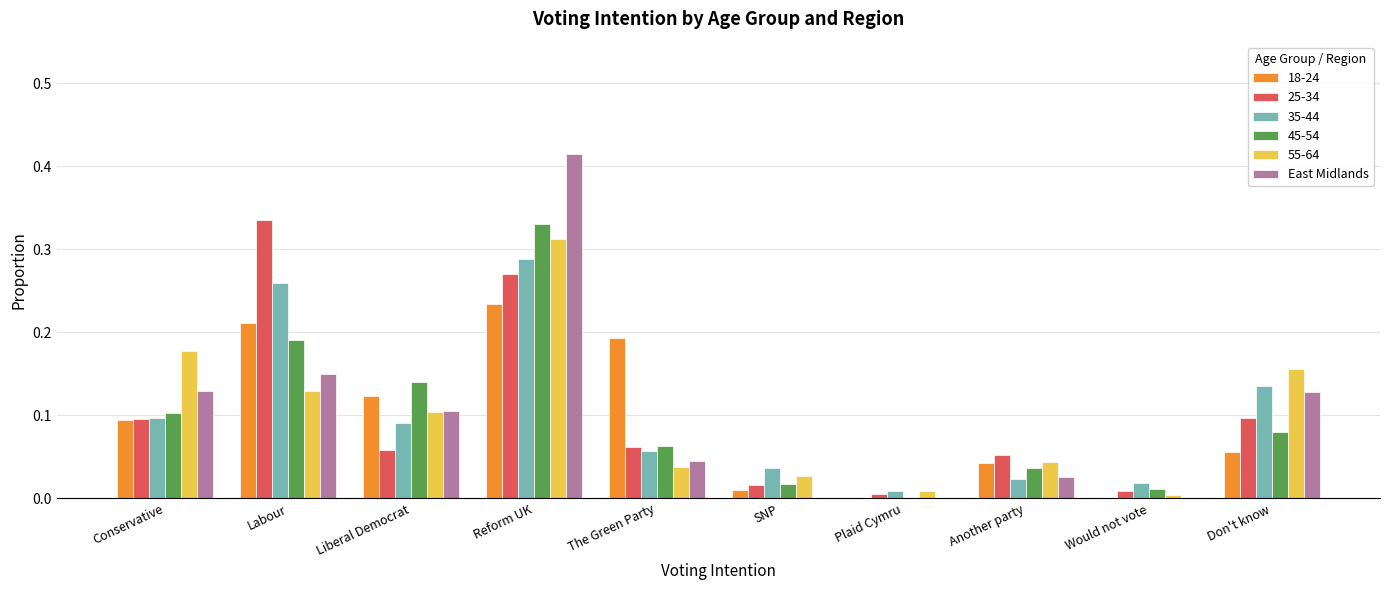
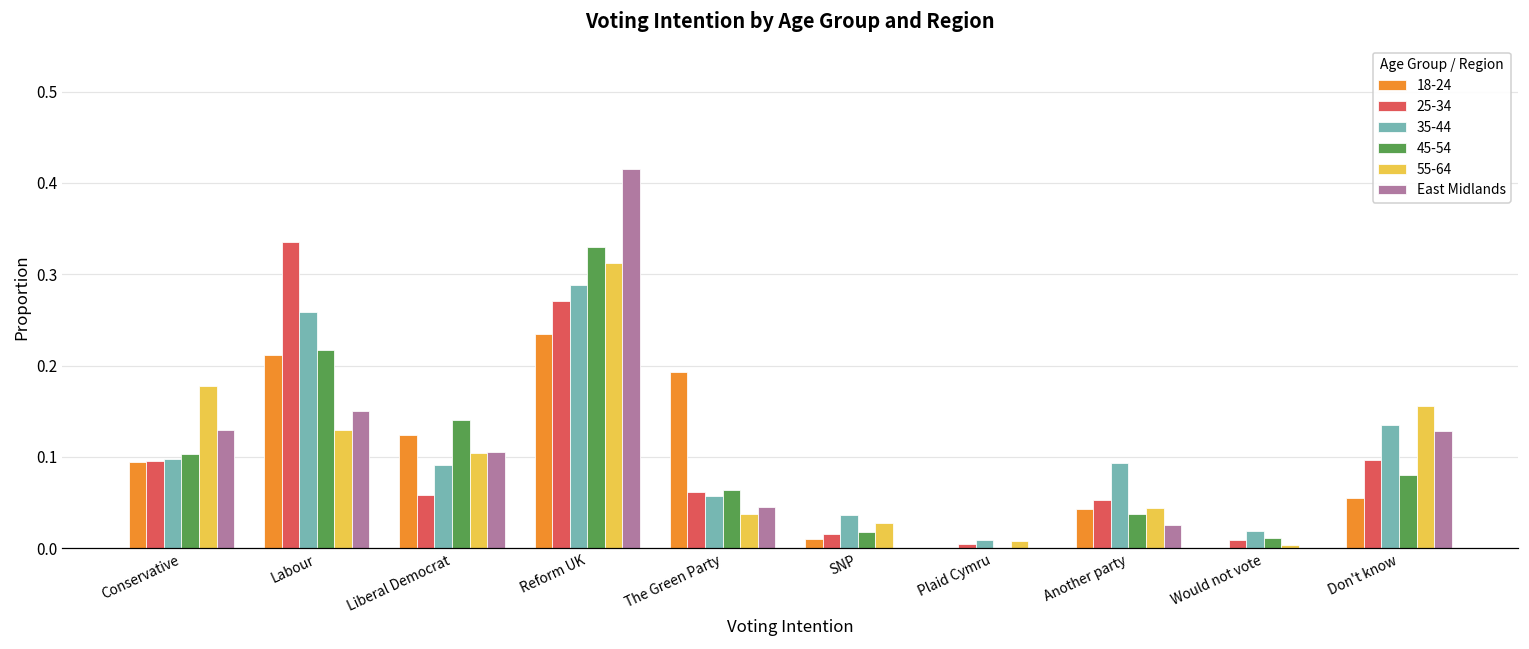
45-54, Labour: 0.19 -> 0.22
35-44, Another party: 0.02 -> 0.09
